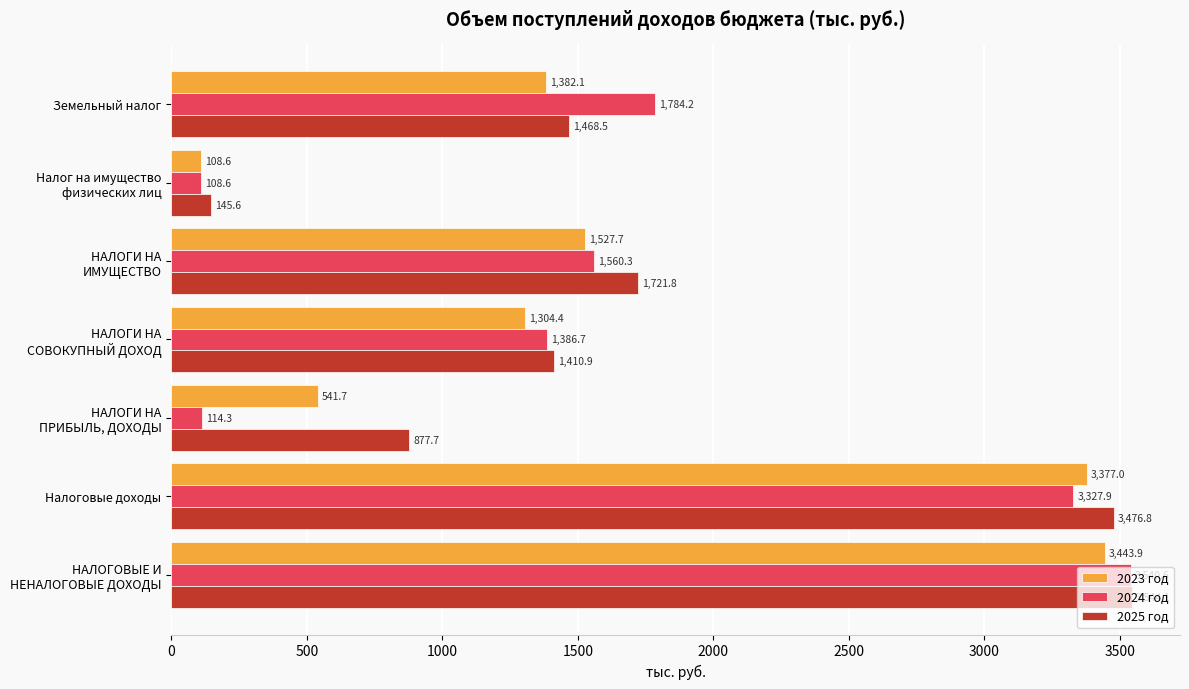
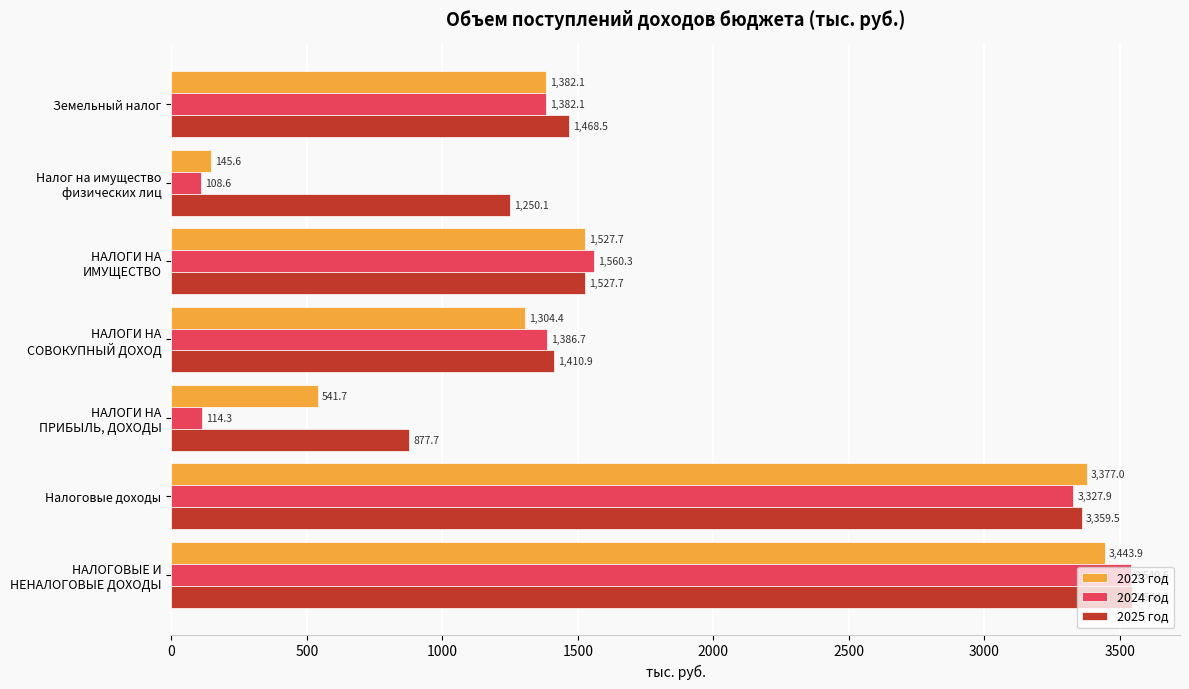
2024 год, Земельный налог: 1,784.2 -> 1,382.1
2023 год, Налог на имущество физических лиц: 108.6 -> 145.6
2025 год, Налог на имущество физических лиц: 145.6 -> 1,250.1
2025 год, НАЛОГИ НА ИМУЩЕСТВО: 1,721.8 -> 1,527.7
2025 год, Налоговые доходы: 3,476.8 -> 3,359.5
